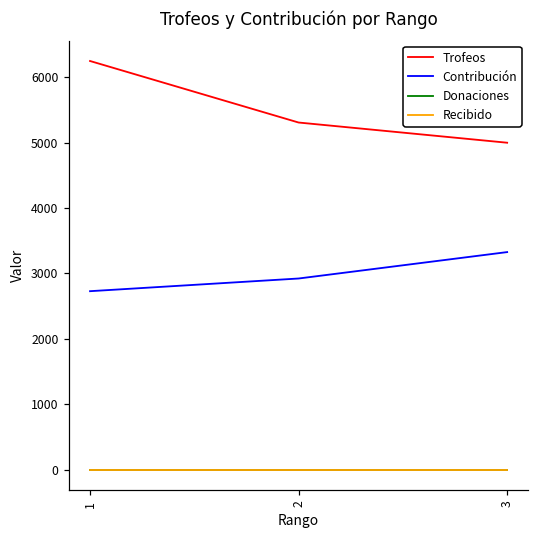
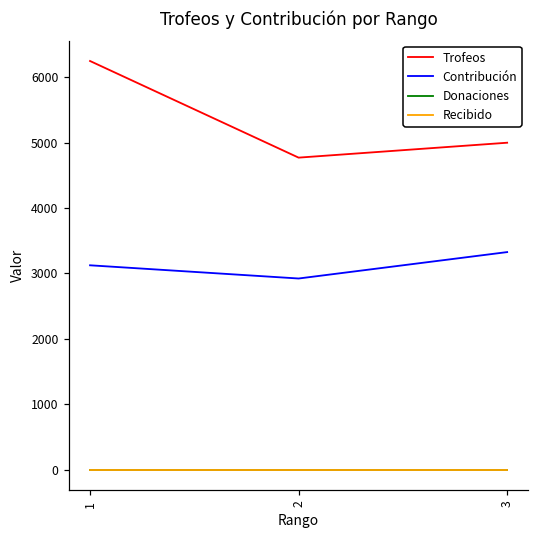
Contribución, 1: 2700 -> 3100
Trofeos, 2: 5300 -> 4800
